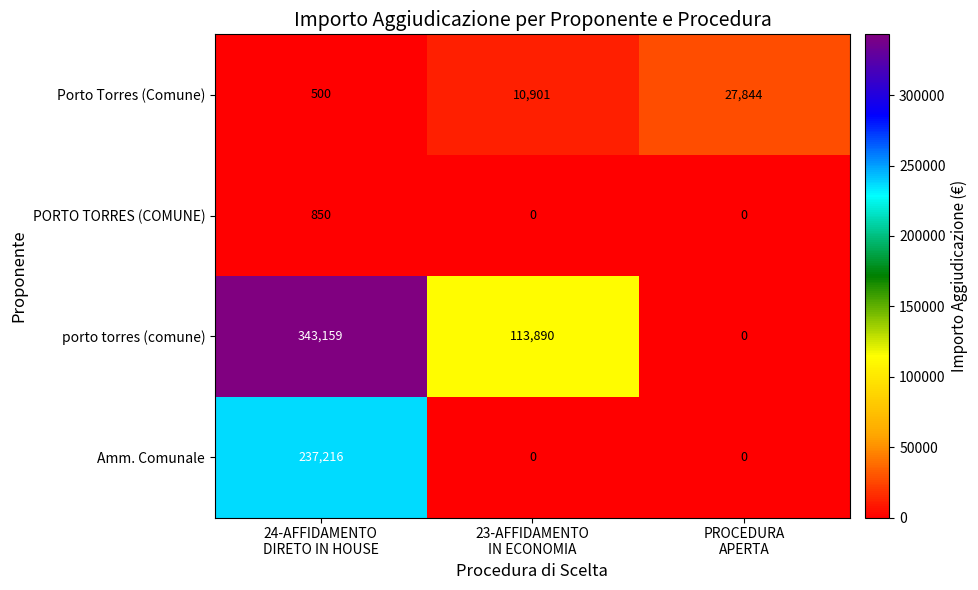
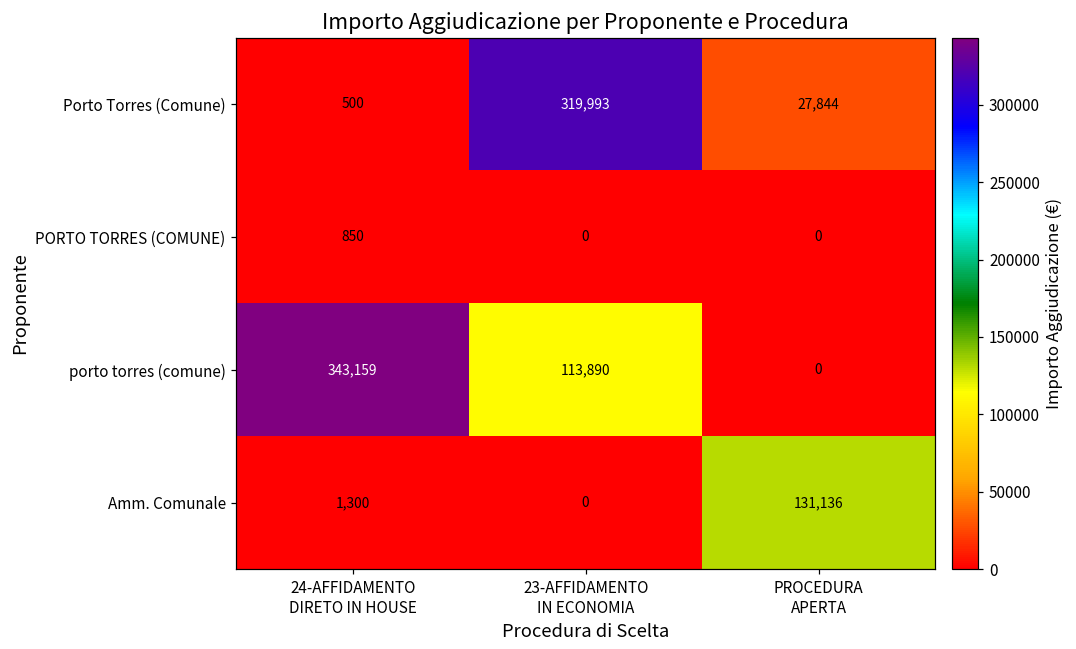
Porto Torres (Comune), 23-AFFIDAMENTO IN ECONOMIA: 10,901 -> 319,993
Amm. Comunale, 24-AFFIDAMENTO DIRETO IN HOUSE: 237,216 -> 1,300
Amm. Comunale, PROCEDURA APERTA: 0 -> 131,136
